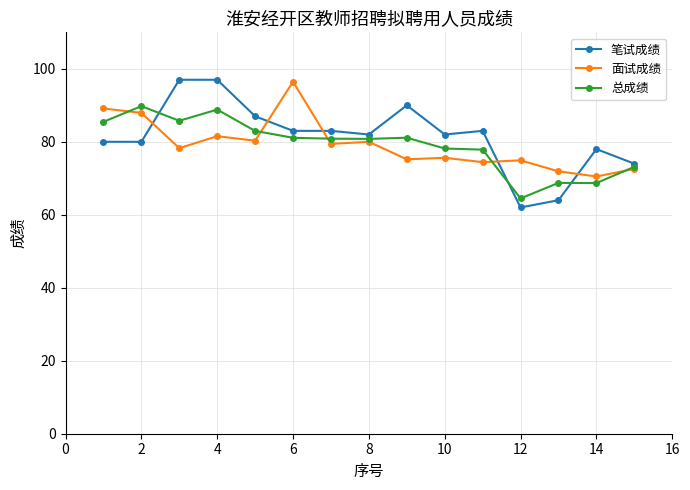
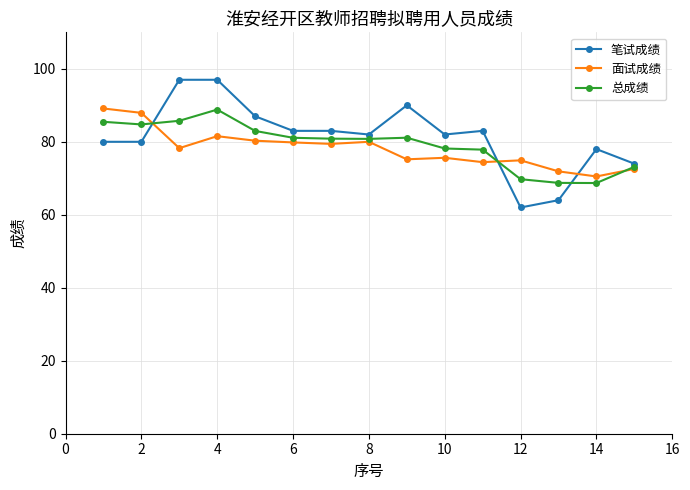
总成绩, 2: 90 -> 85
面试成绩, 6: 96 -> 80
总成绩, 12: 64 -> 70
